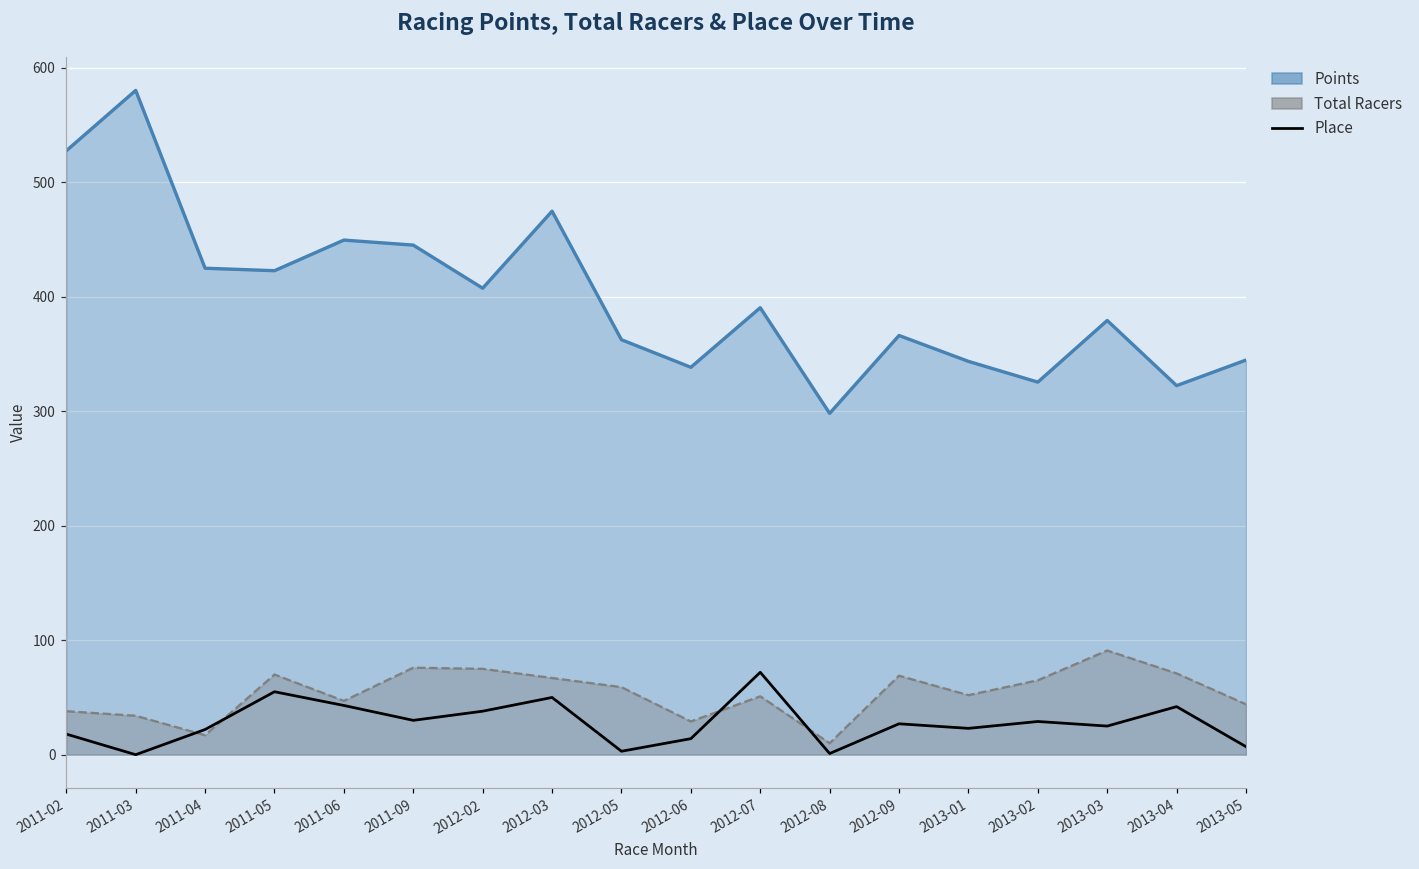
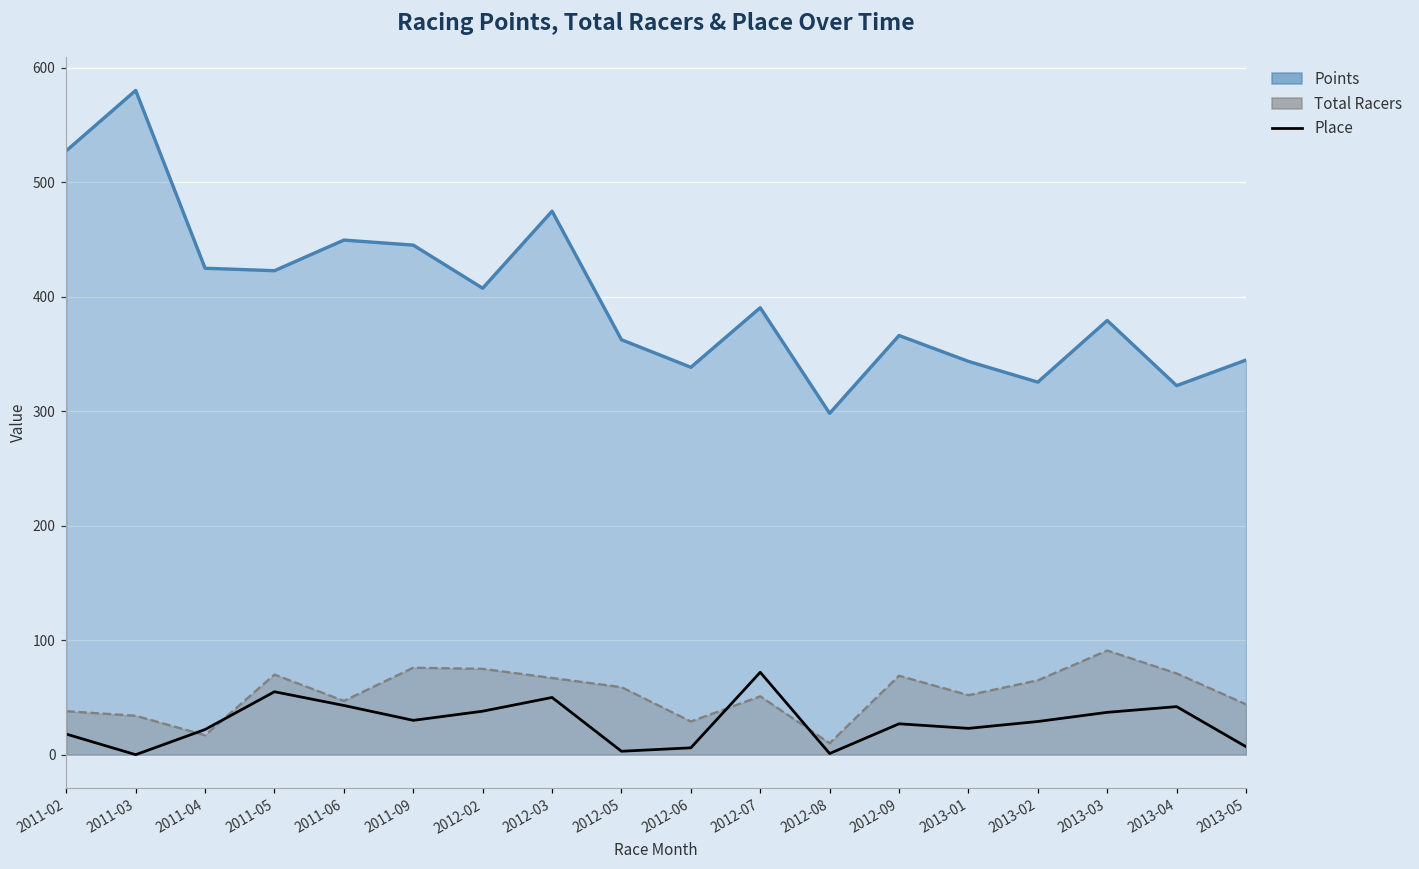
Place, 2012-06: 14 -> 6
Place, 2013-03: 25 -> 37
